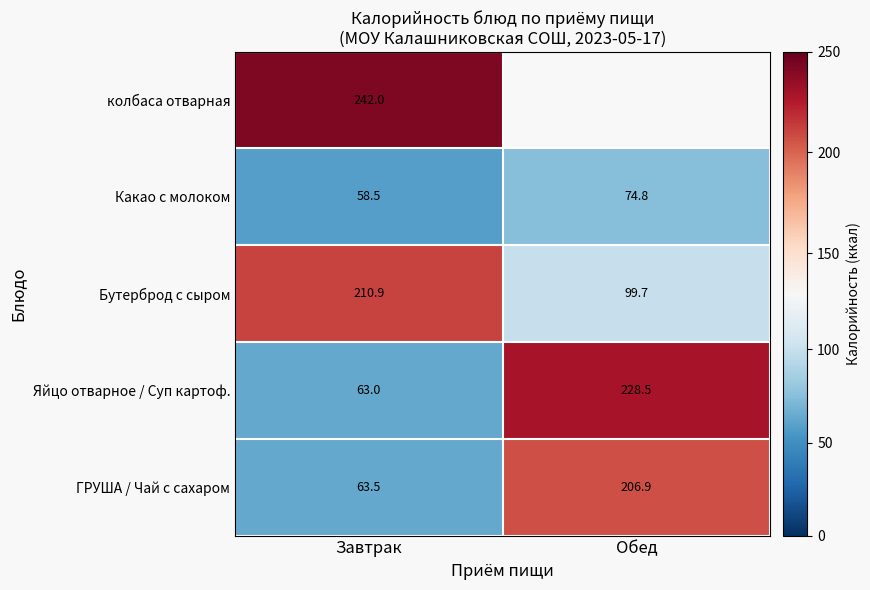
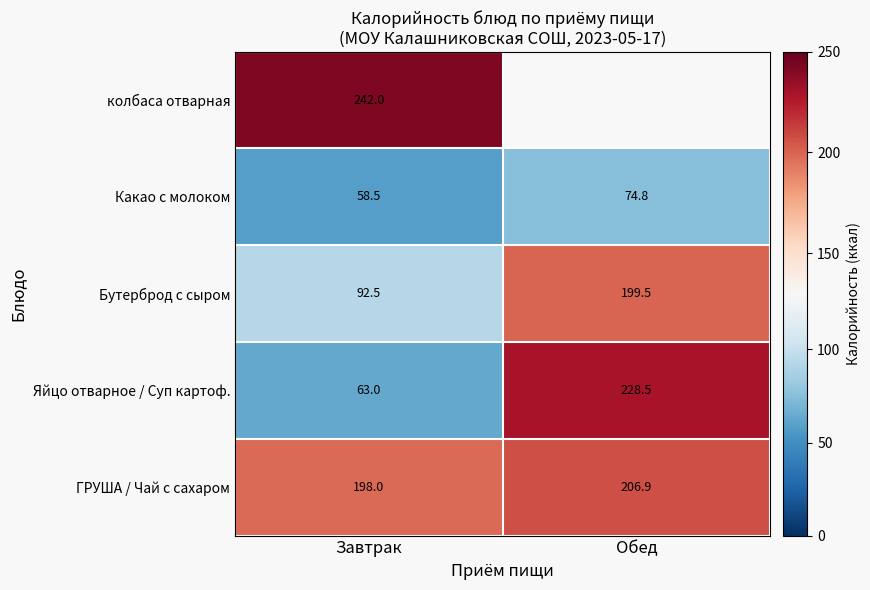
Бутерброд с сыром, Завтрак: 210.9 -> 92.5
Бутерброд с сыром, Обед: 99.7 -> 199.5
ГРУША / Чай с сахаром, Завтрак: 63.5 -> 198.0
